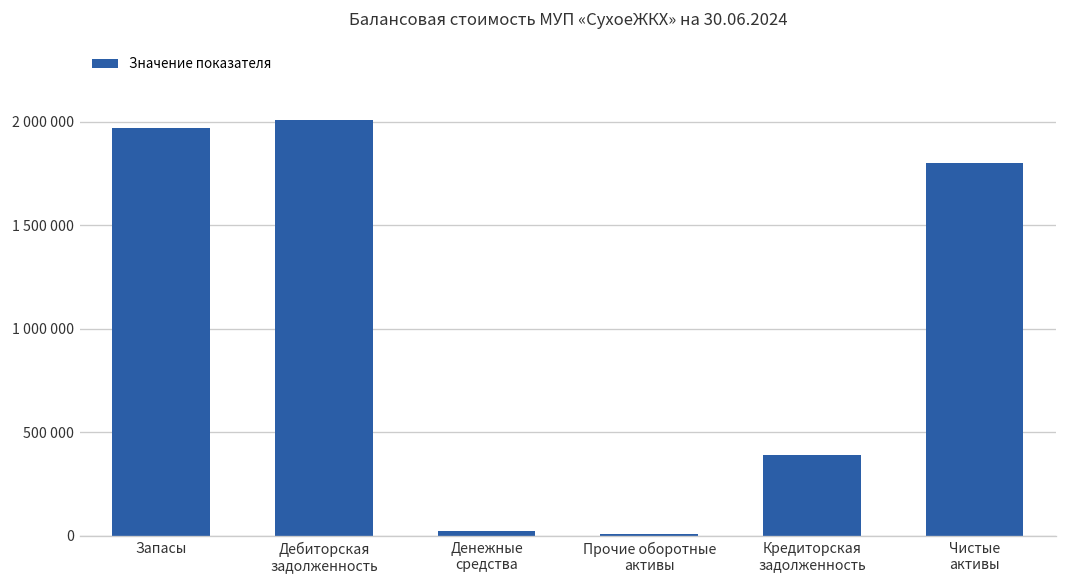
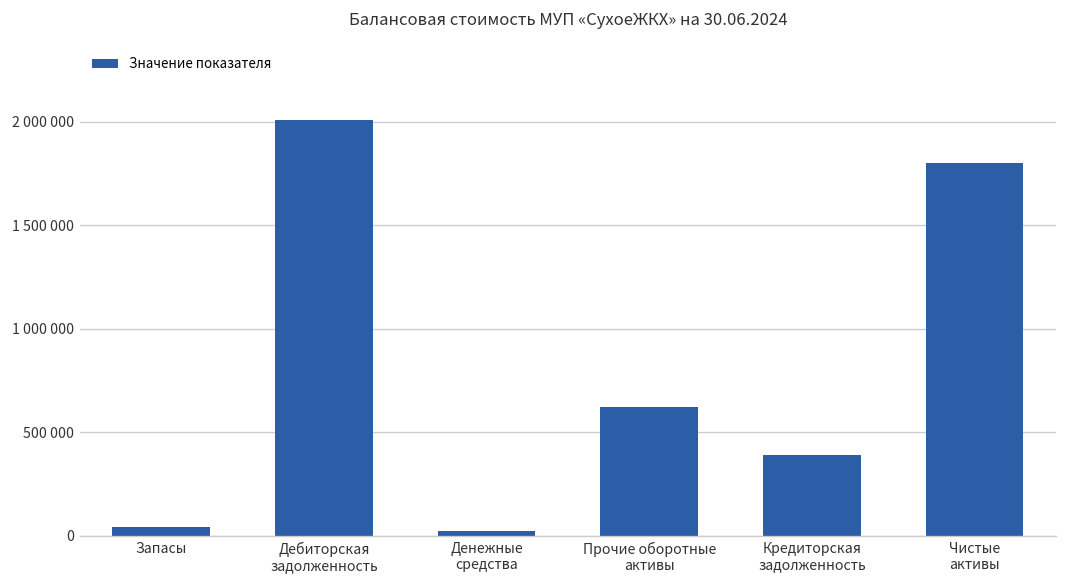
Запасы: 1970000 -> 40000
Прочие оборотные активы: 10000 -> 620000
